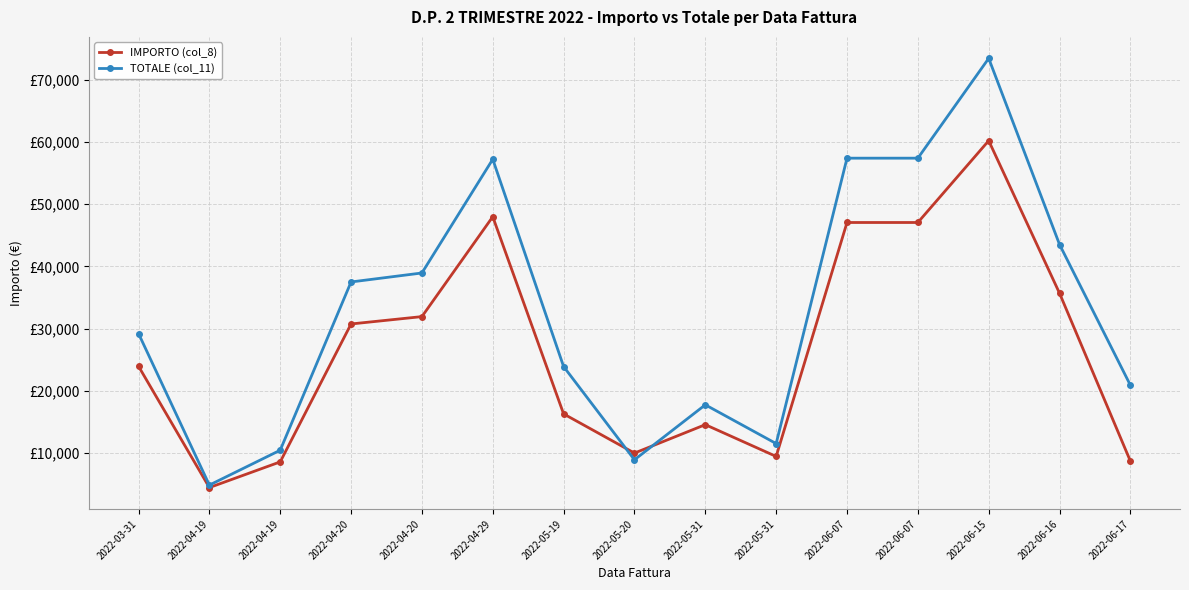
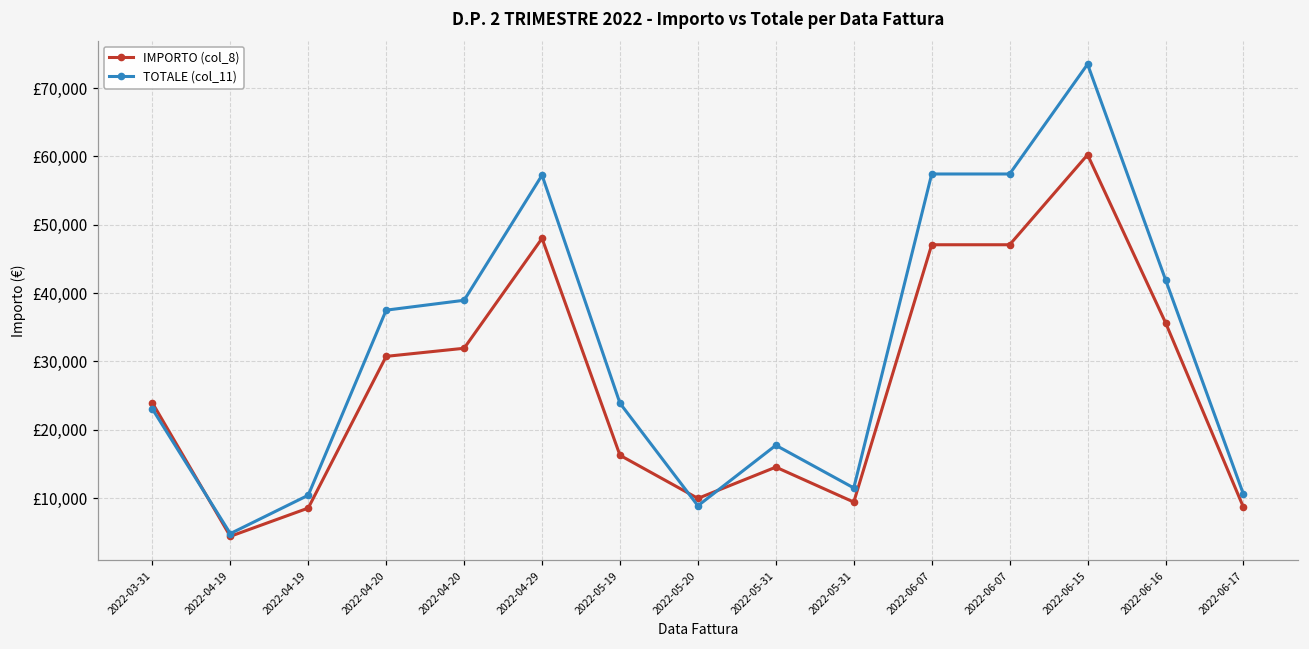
TOTALE (col_11), 2022-03-31: £29,000 -> £23,000
TOTALE (col_11), 2022-06-16: £44,000 -> £42,000
TOTALE (col_11), 2022-06-17: £21,000 -> £11,000
